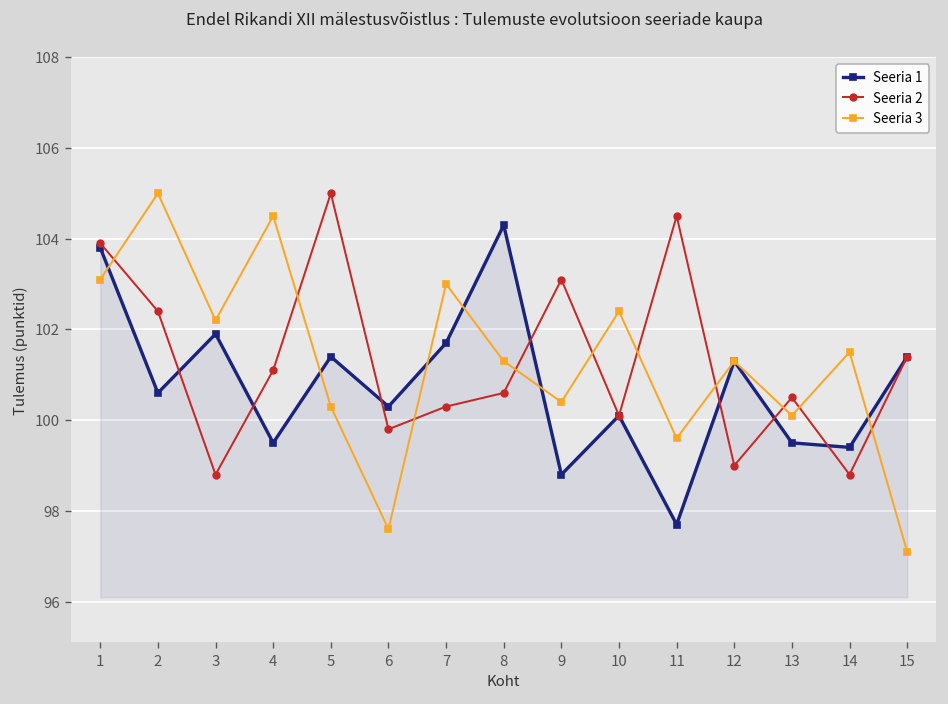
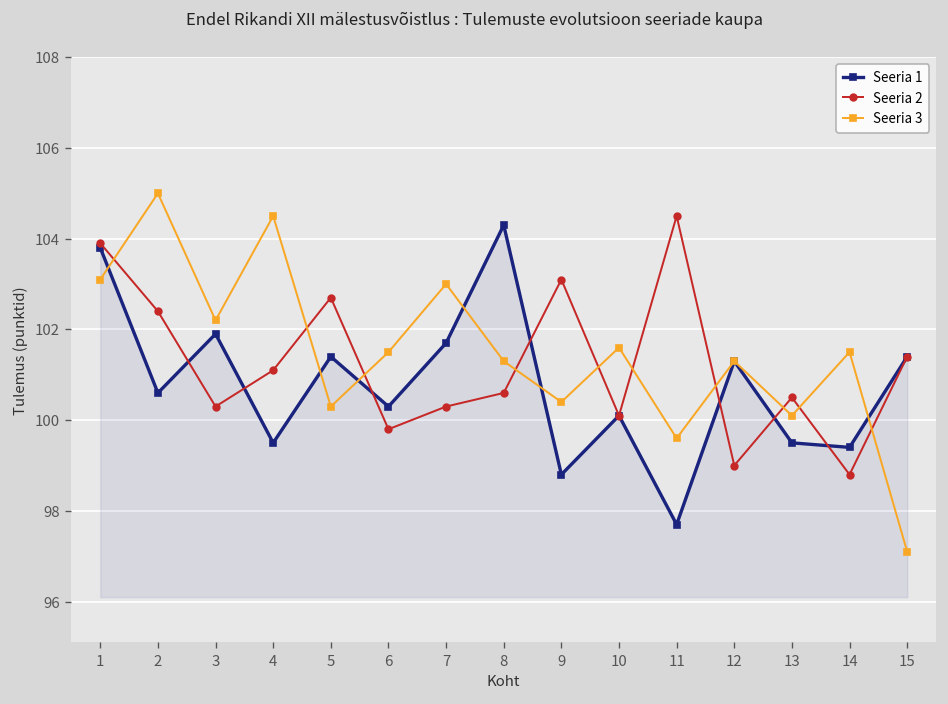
Seeria 2, 3: 98.8 -> 100.3
Seeria 2, 5: 105.0 -> 102.7
Seeria 3, 6: 97.6 -> 101.5
Seeria 3, 10: 102.4 -> 101.6
